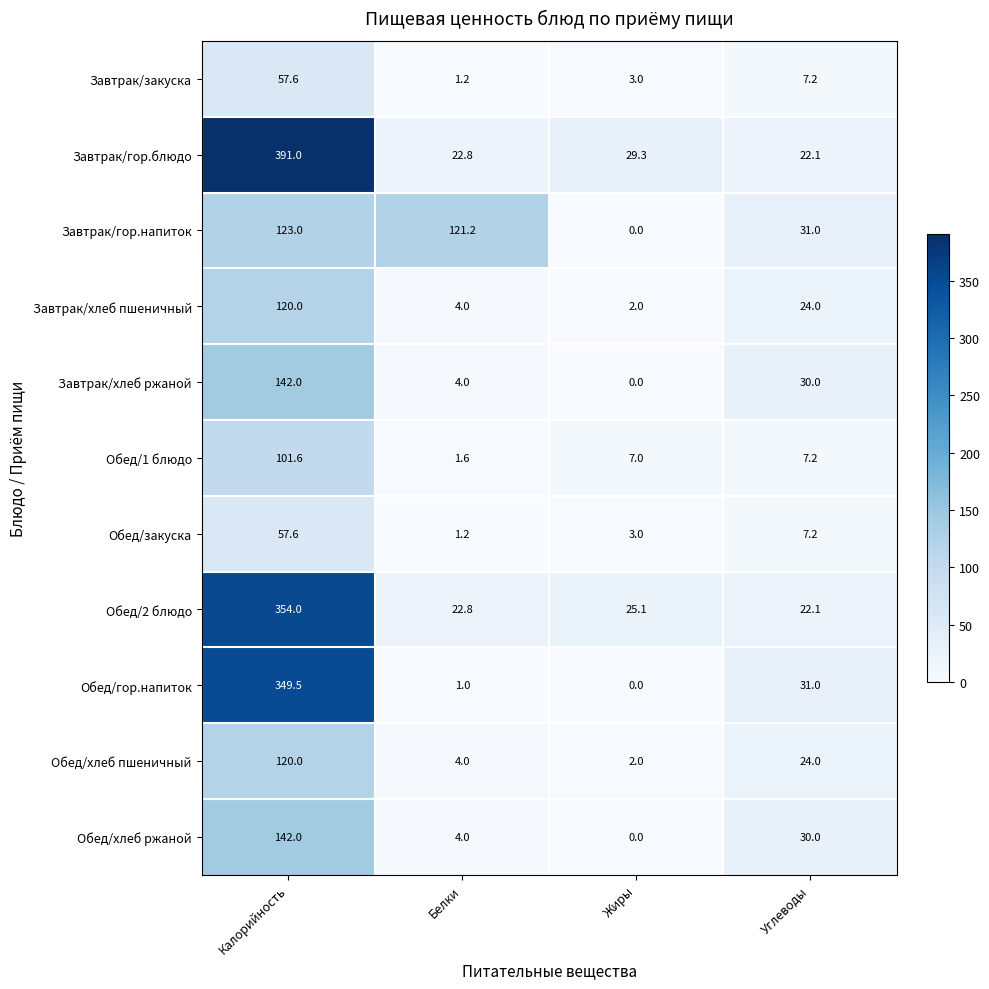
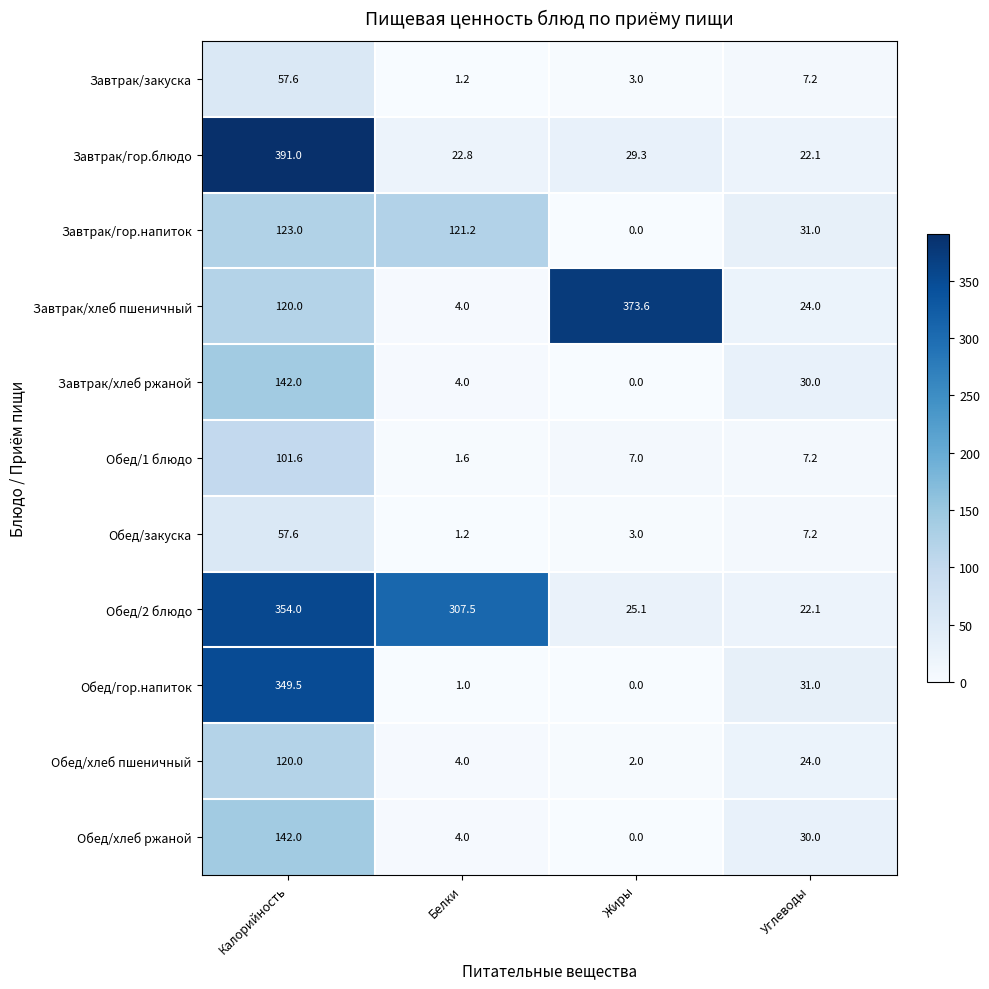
Завтрак/хлеб пшеничный, Жиры: 2.0 -> 373.6
Обед/2 блюдо, Белки: 22.8 -> 307.5
